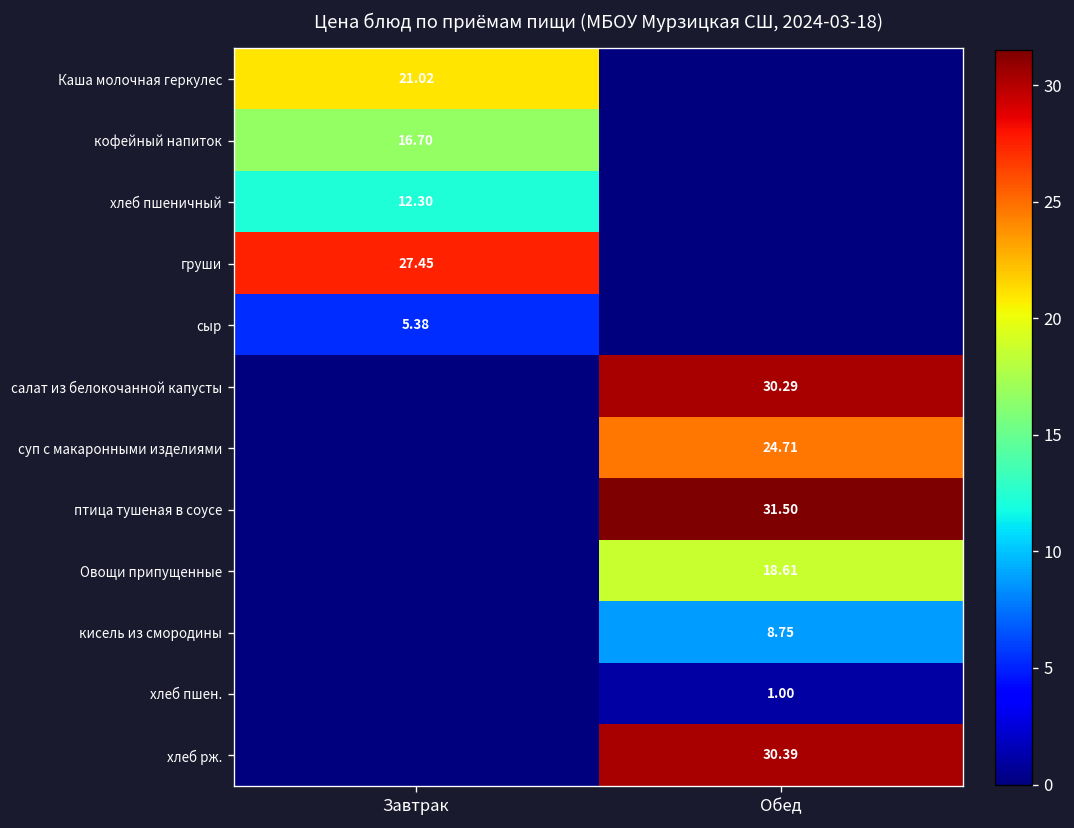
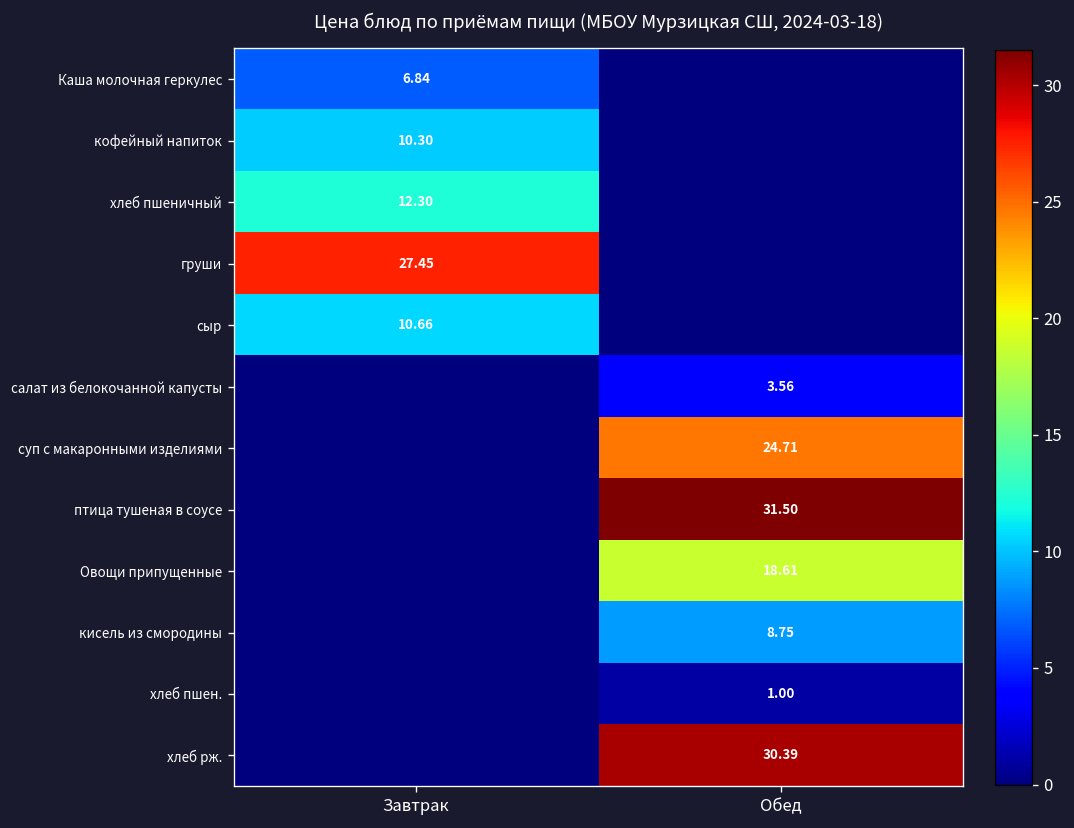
Каша молочная геркулес, Завтрак: 21.02 -> 6.84
кофейный напиток, Завтрак: 16.70 -> 10.30
сыр, Завтрак: 5.38 -> 10.66
салат из белокочанной капусты, Обед: 30.29 -> 3.56
